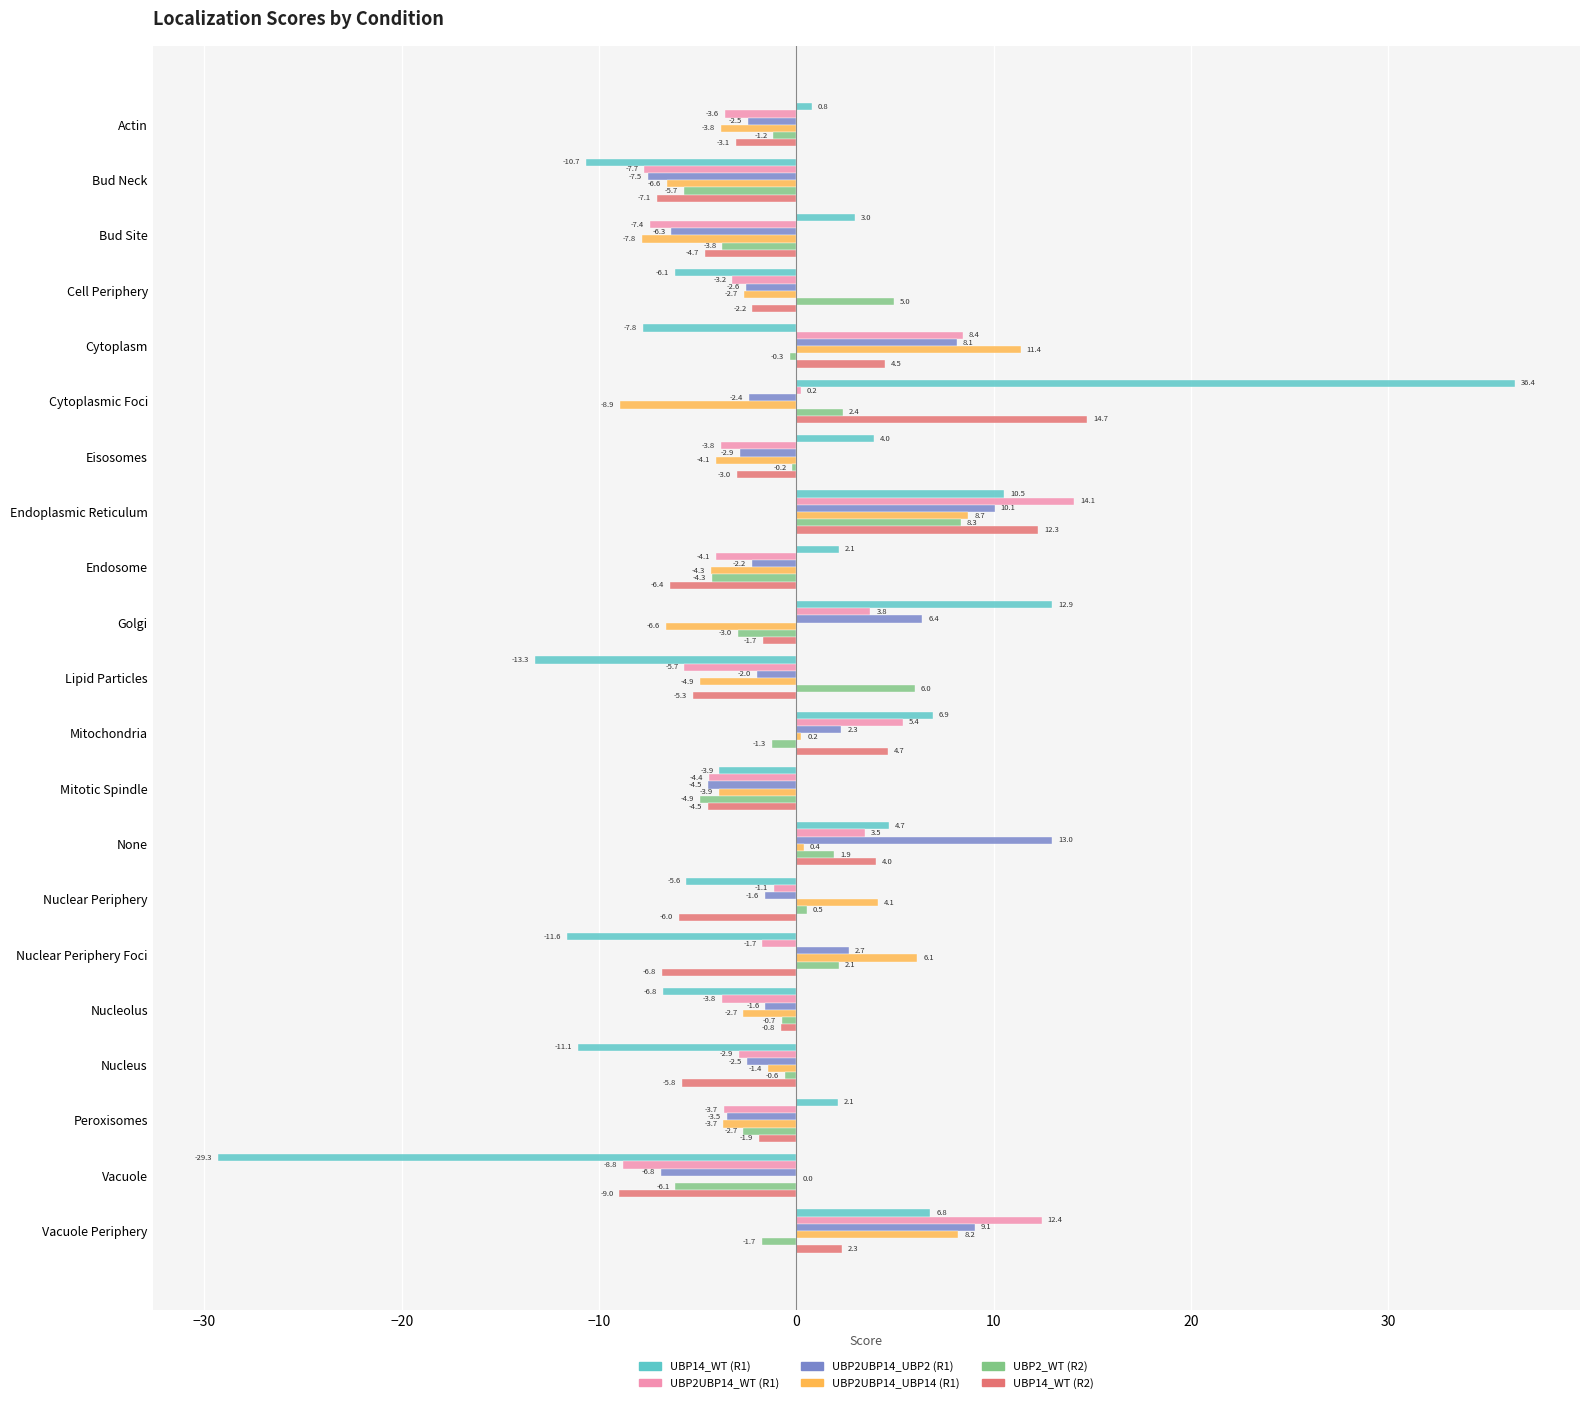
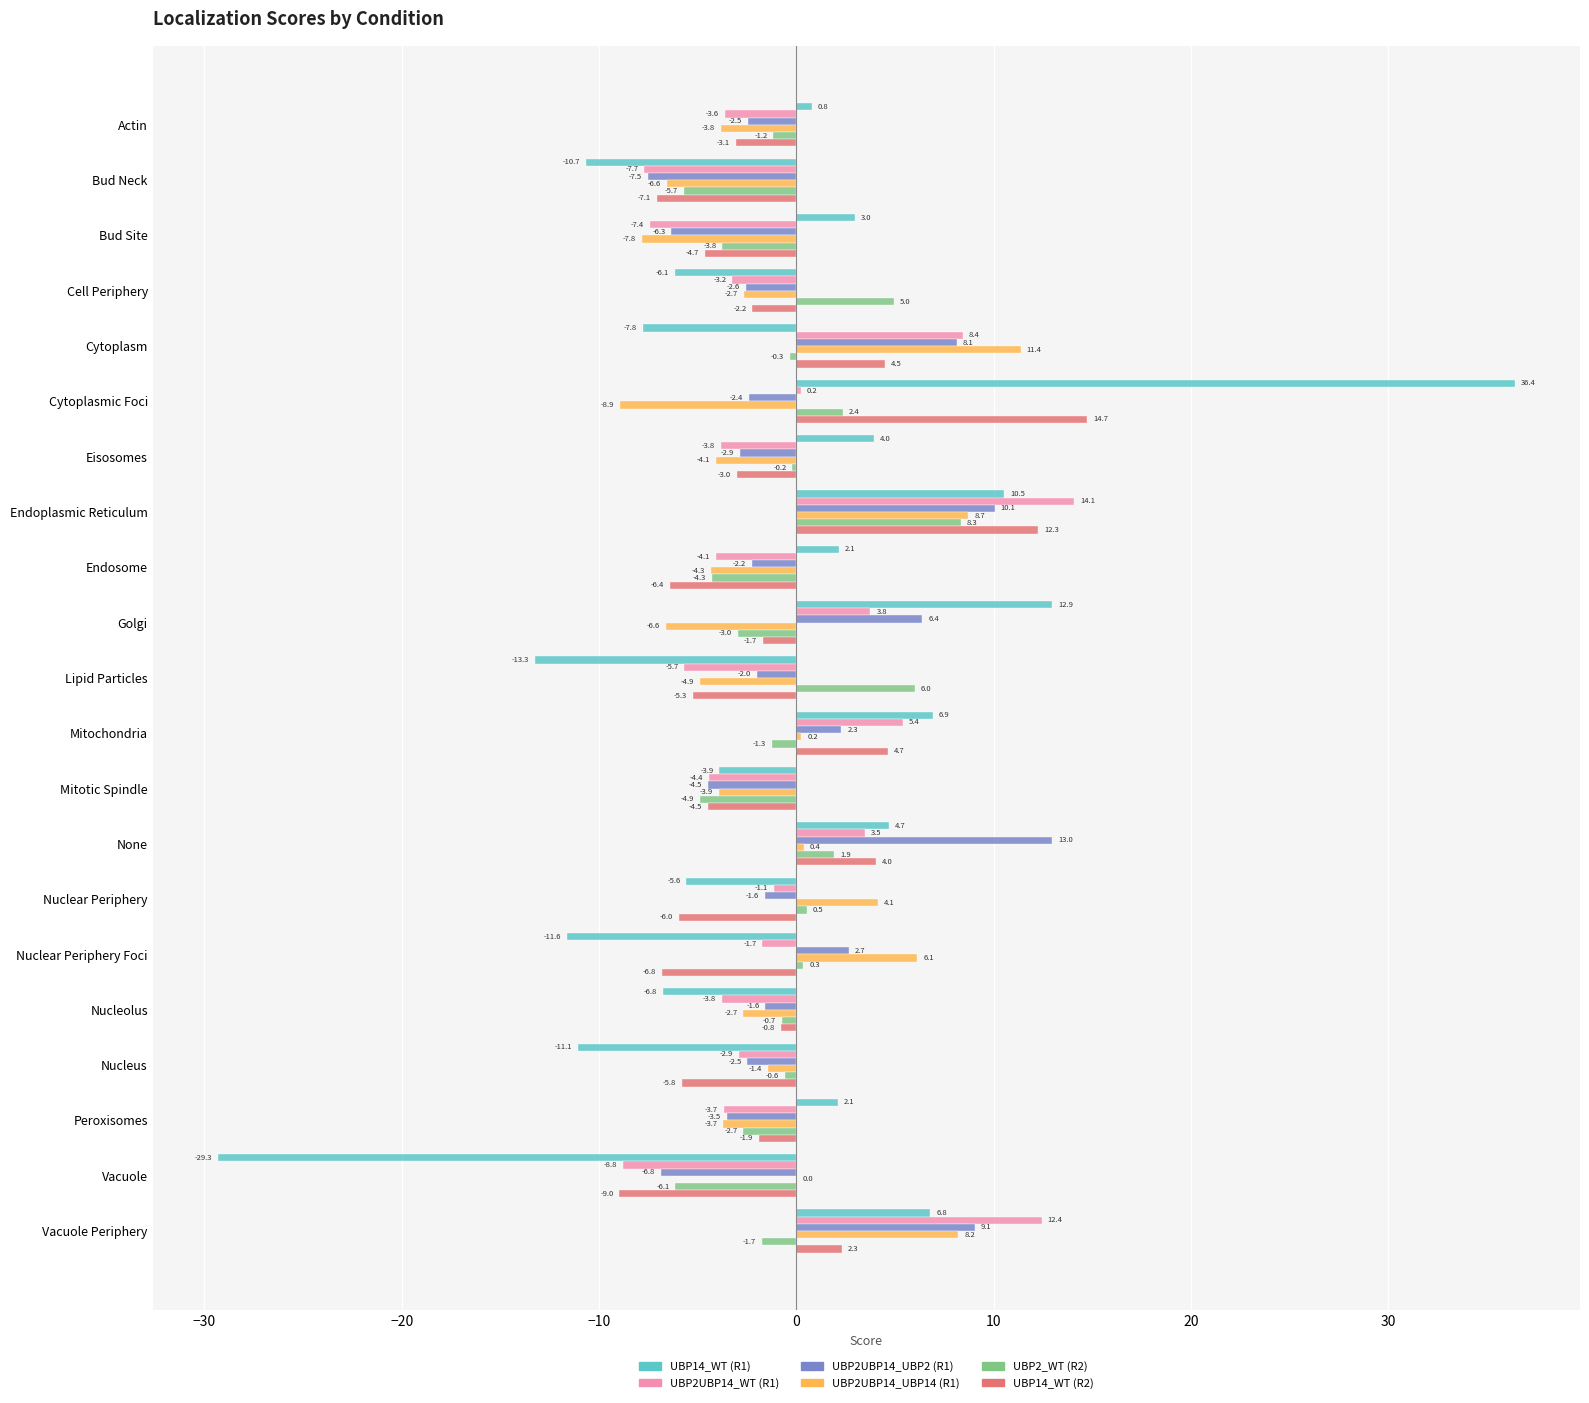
UBP2_WT (R2), Nuclear Periphery Foci: 2.1 -> 0.3
